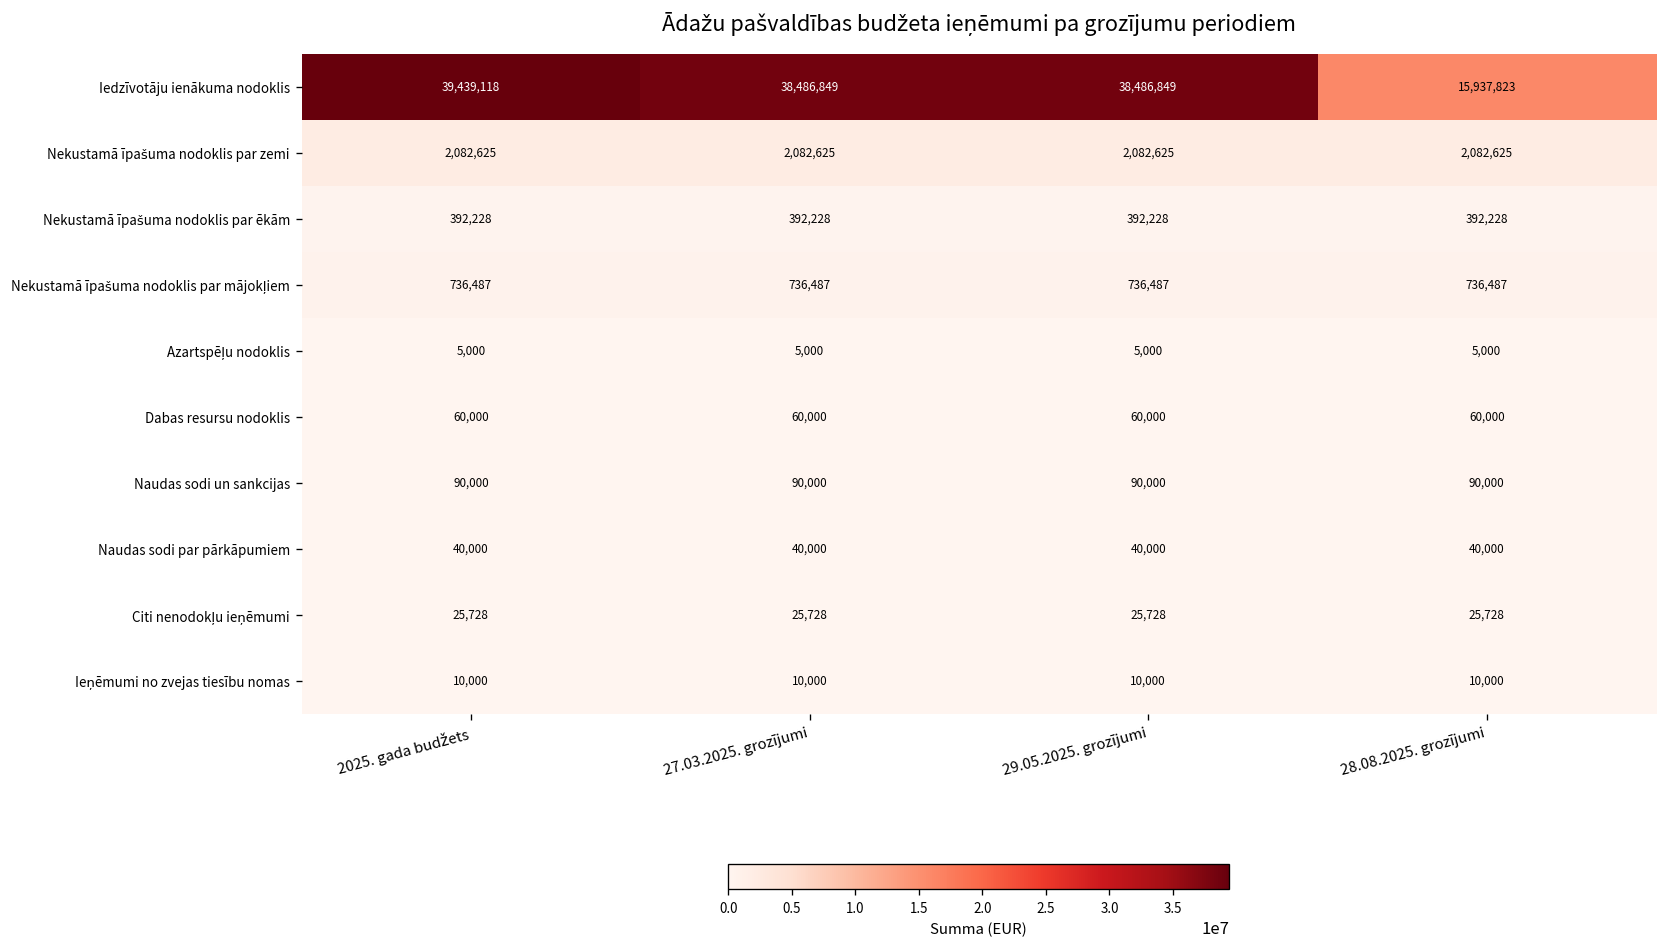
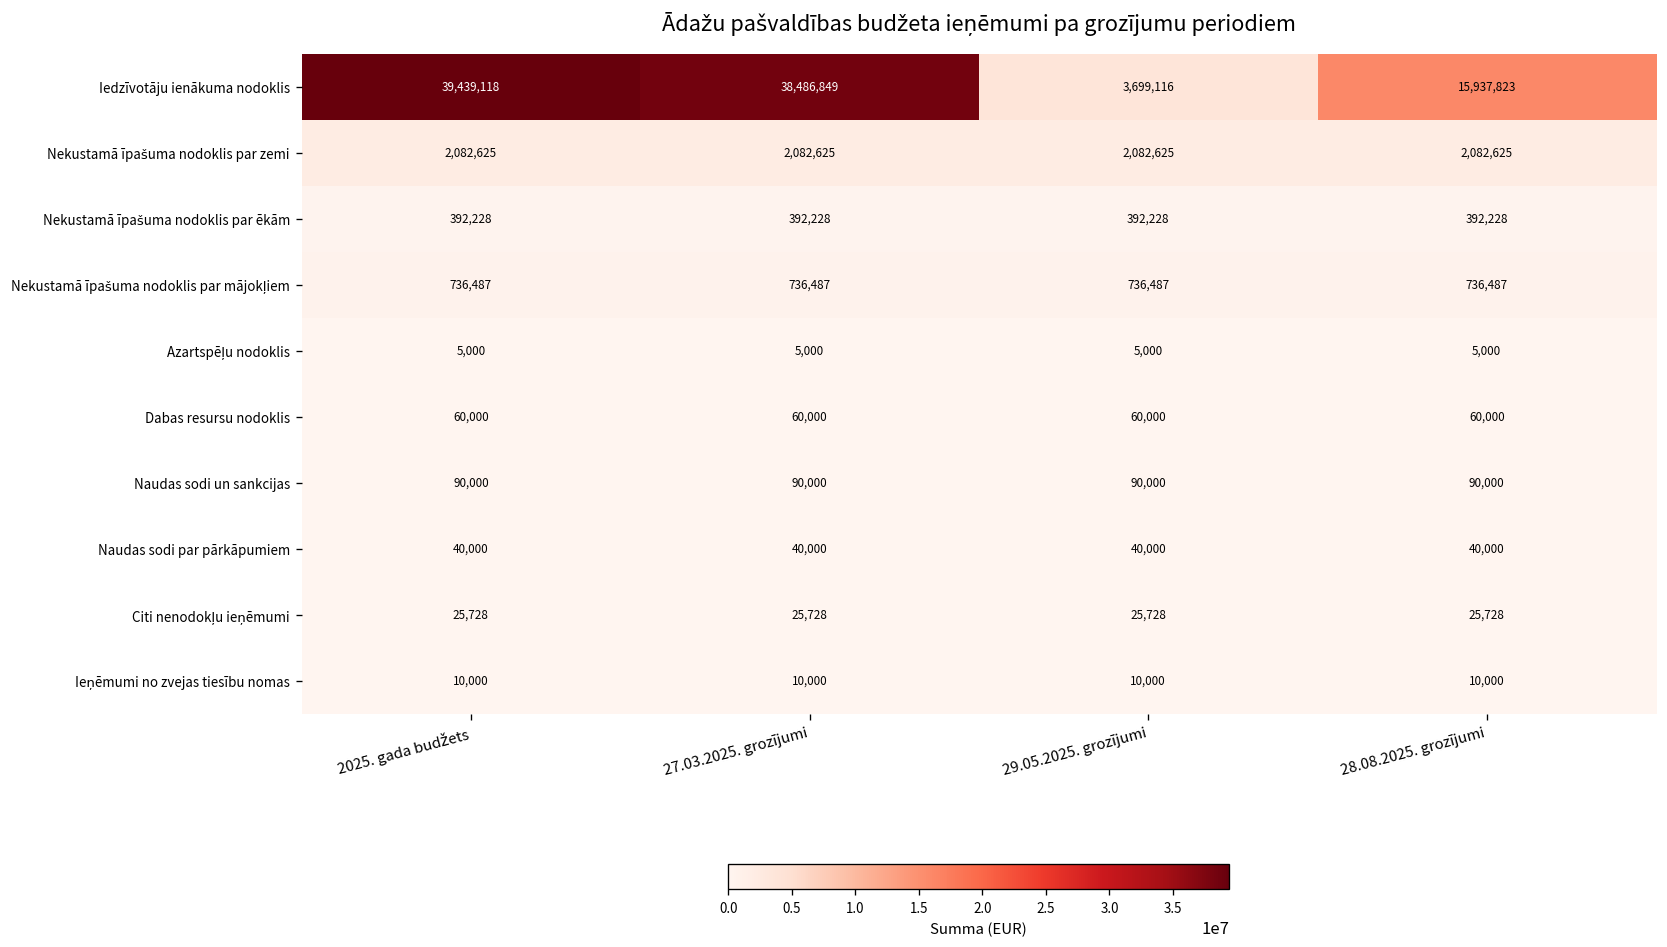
Iedzīvotāju ienākuma nodoklis, 29.05.2025. grozījumi: 38,486,849 -> 3,699,116
